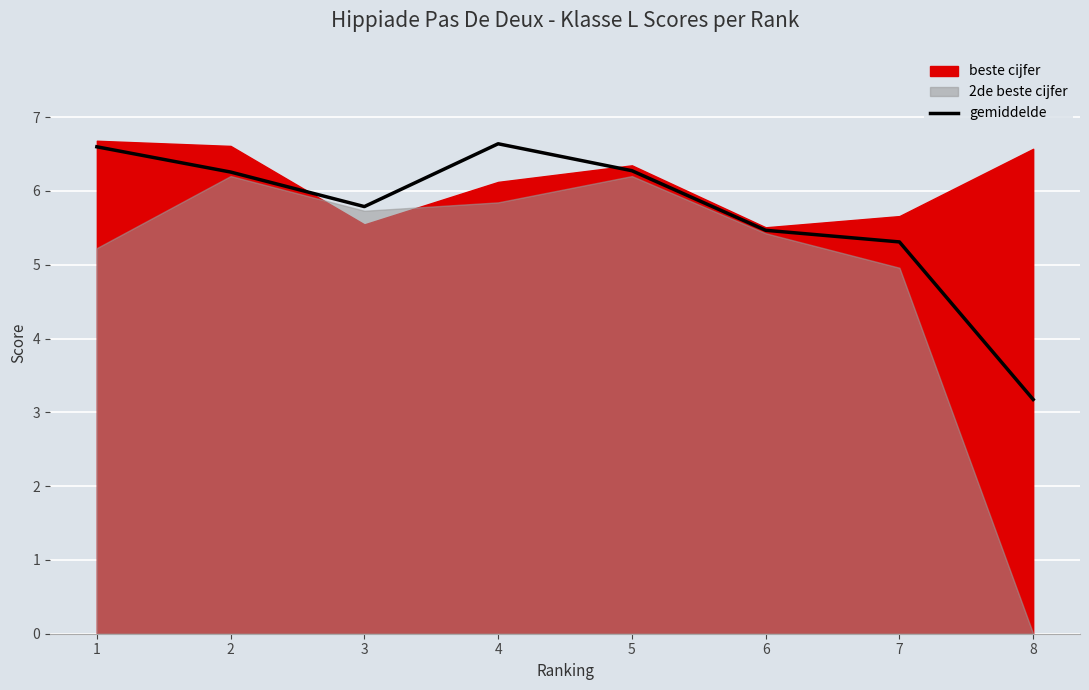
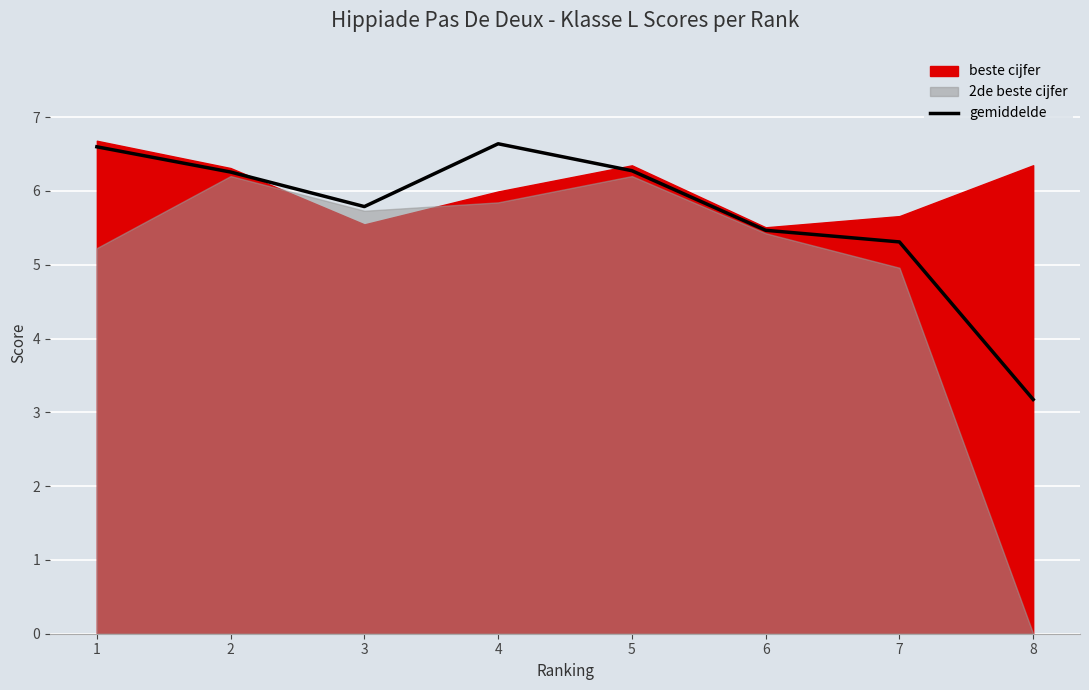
beste cijfer, 2: 6.6 -> 6.3
beste cijfer, 4: 6.1 -> 6.0
beste cijfer, 8: 6.6 -> 6.3
